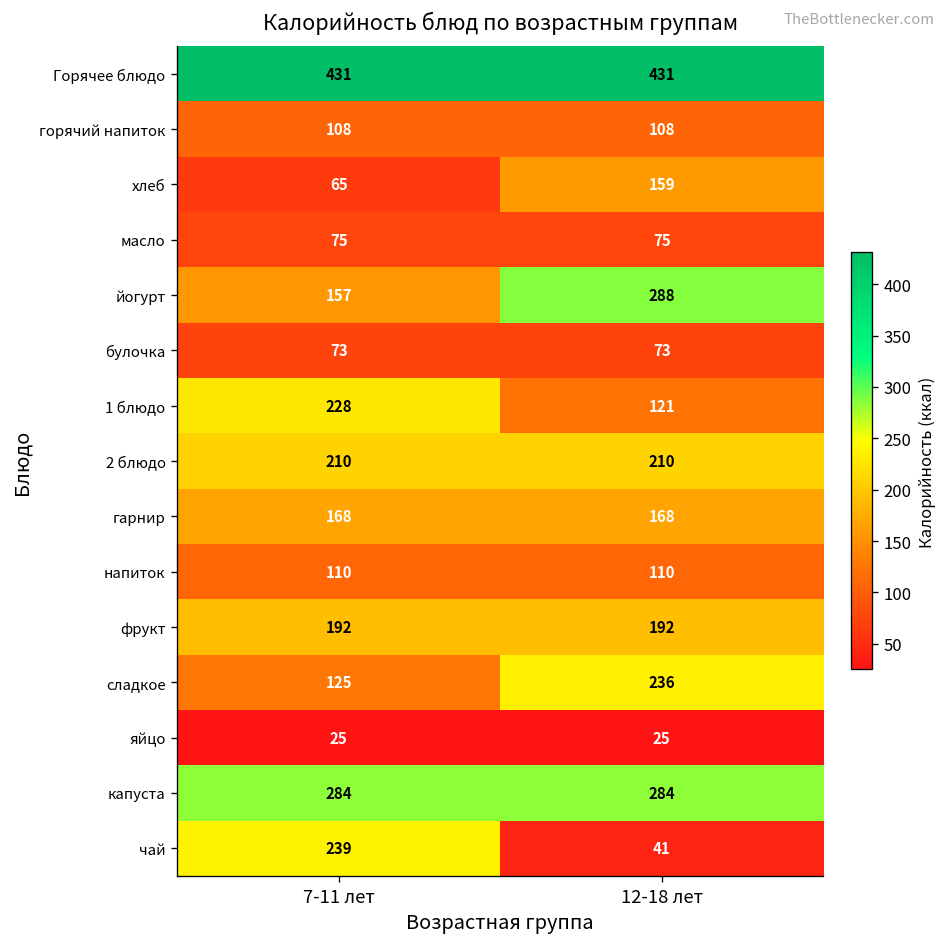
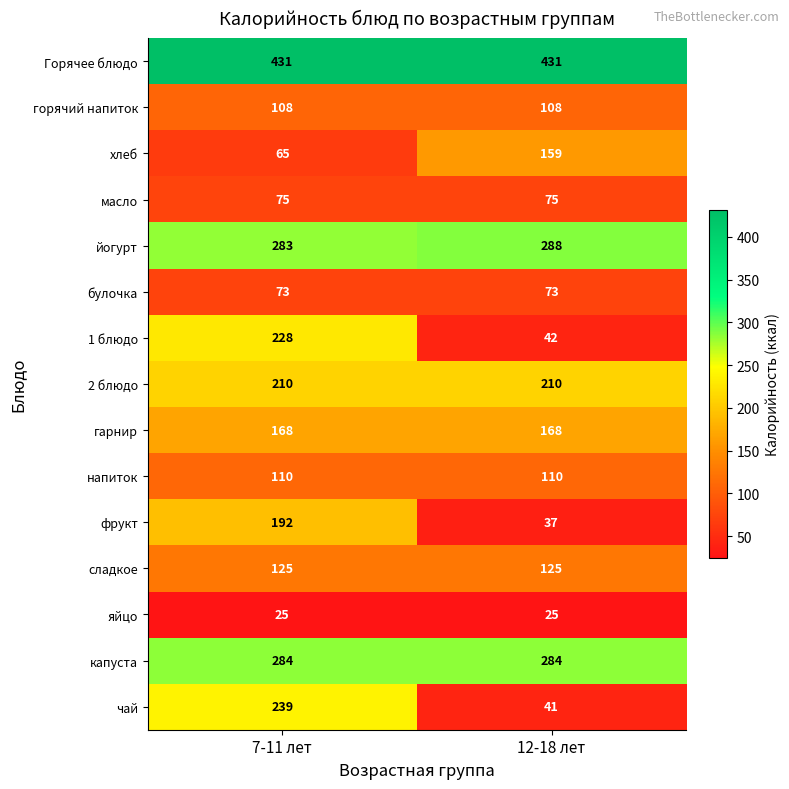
йогурт, 7-11 лет: 157 -> 283
1 блюдо, 12-18 лет: 121 -> 42
фрукт, 12-18 лет: 192 -> 37
сладкое, 12-18 лет: 236 -> 125
